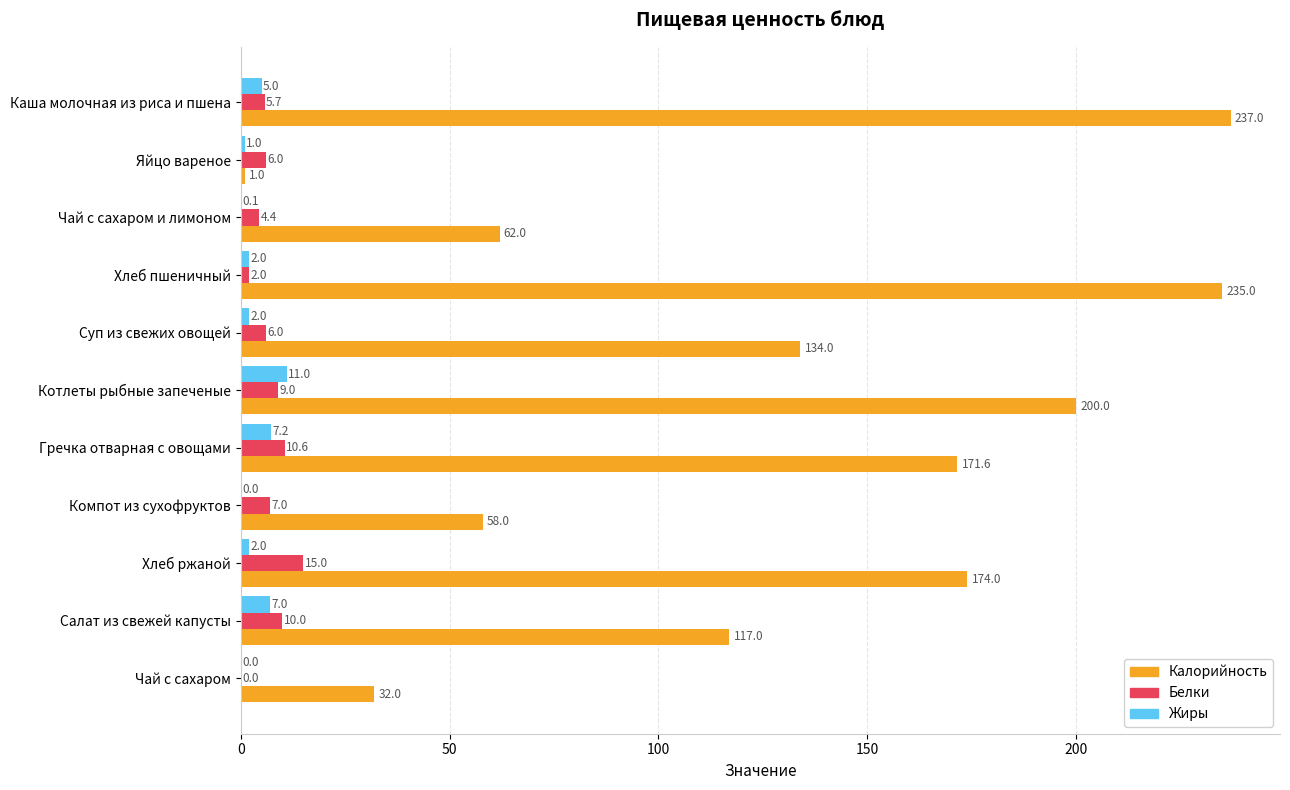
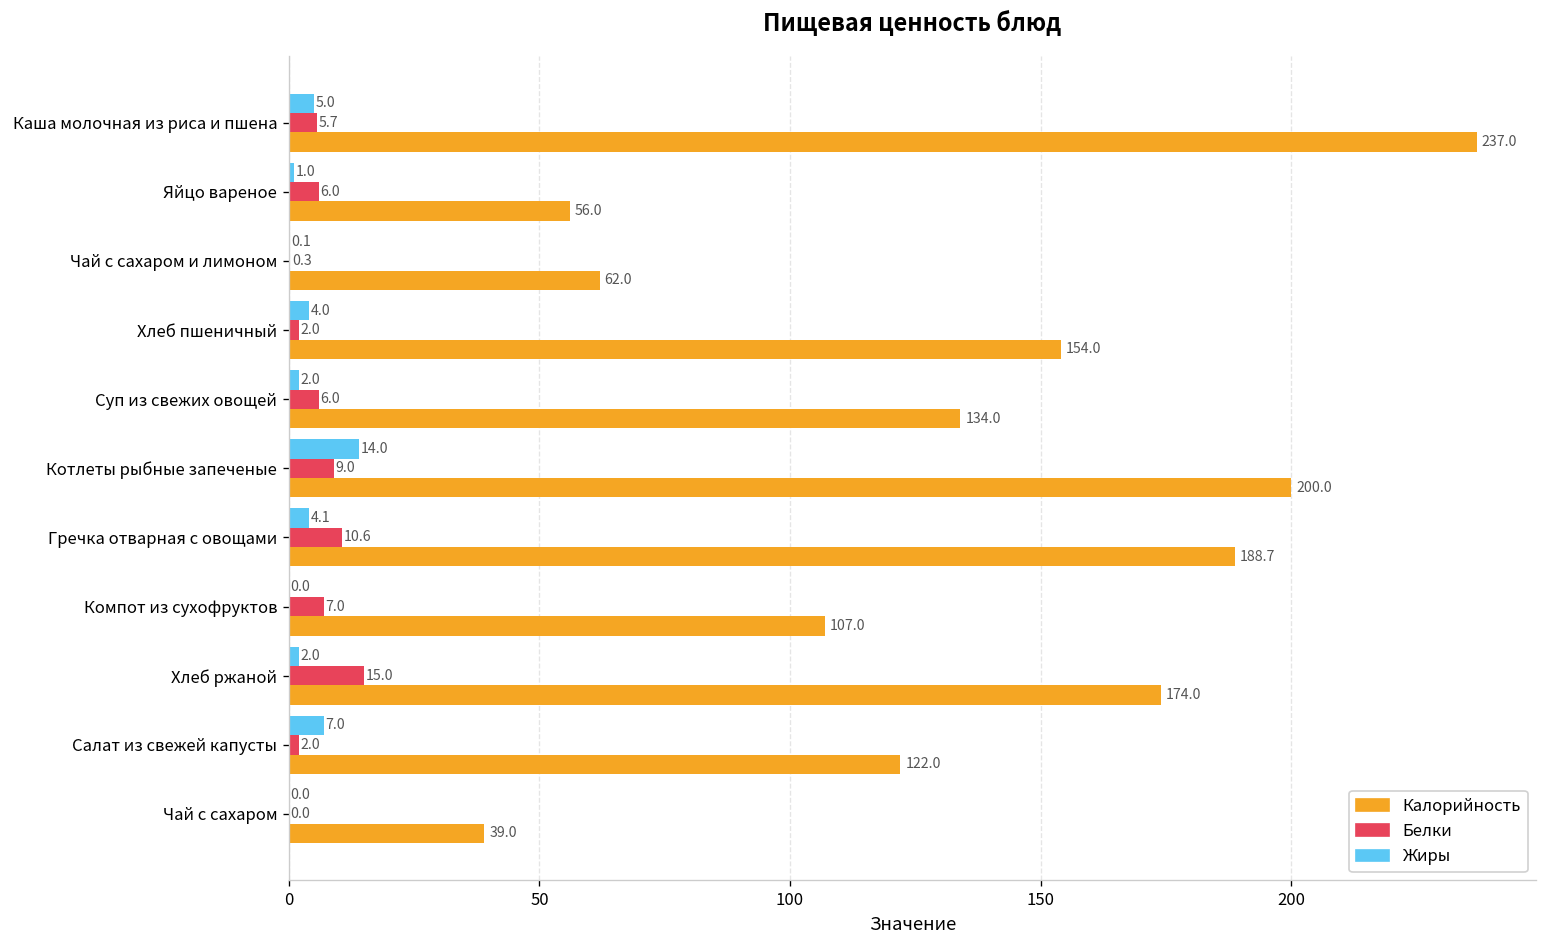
Калорийность, Яйцо вареное: 1.0 -> 56.0
Белки, Чай с сахаром и лимоном: 4.4 -> 0.3
Жиры, Хлеб пшеничный: 2.0 -> 4.0
Калорийность, Хлеб пшеничный: 235.0 -> 154.0
Жиры, Котлеты рыбные запеченые: 11.0 -> 14.0
Жиры, Гречка отварная с овощами: 7.2 -> 4.1
Калорийность, Гречка отварная с овощами: 171.6 -> 188.7
Калорийность, Компот из сухофруктов: 58.0 -> 107.0
Белки, Салат из свежей капусты: 10.0 -> 2.0
Калорийность, Салат из свежей капусты: 117.0 -> 122.0
Калорийность, Чай с сахаром: 32.0 -> 39.0
